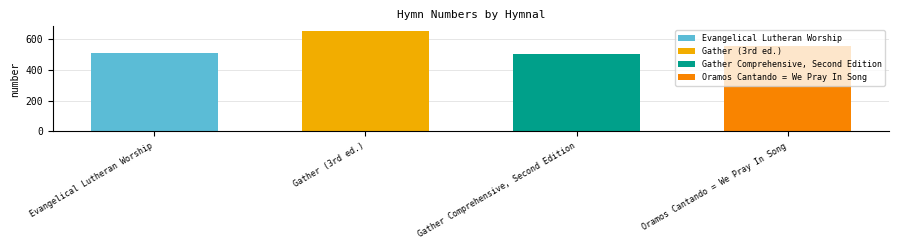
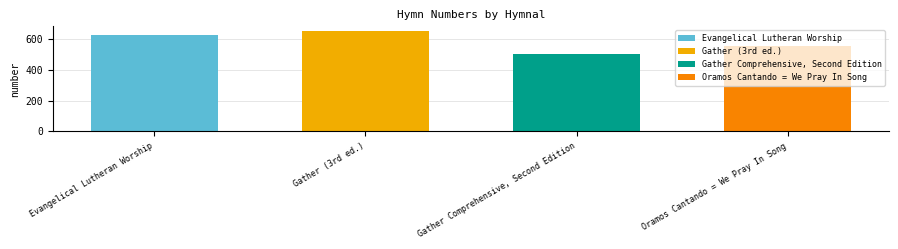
Evangelical Lutheran Worship: 510 -> 620
